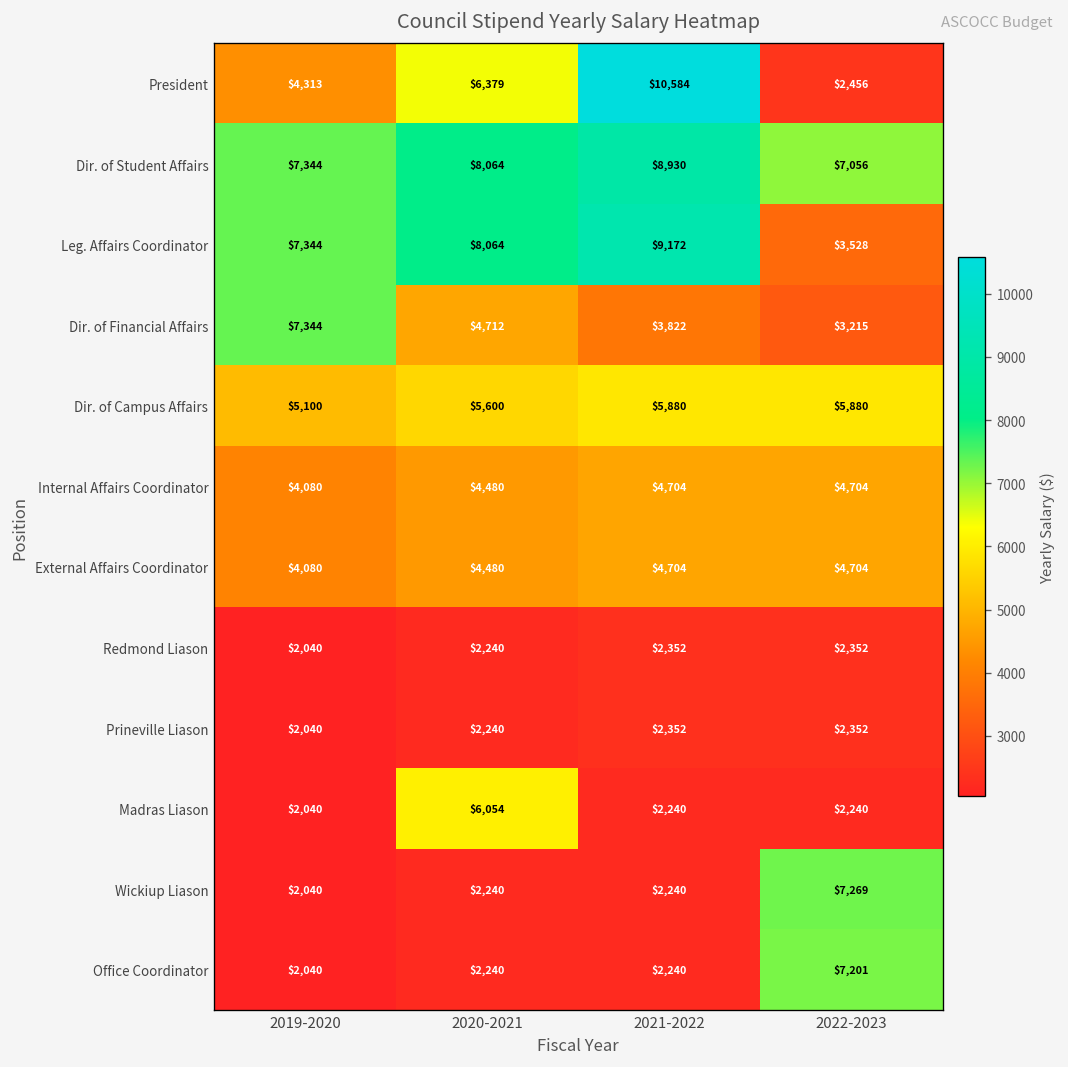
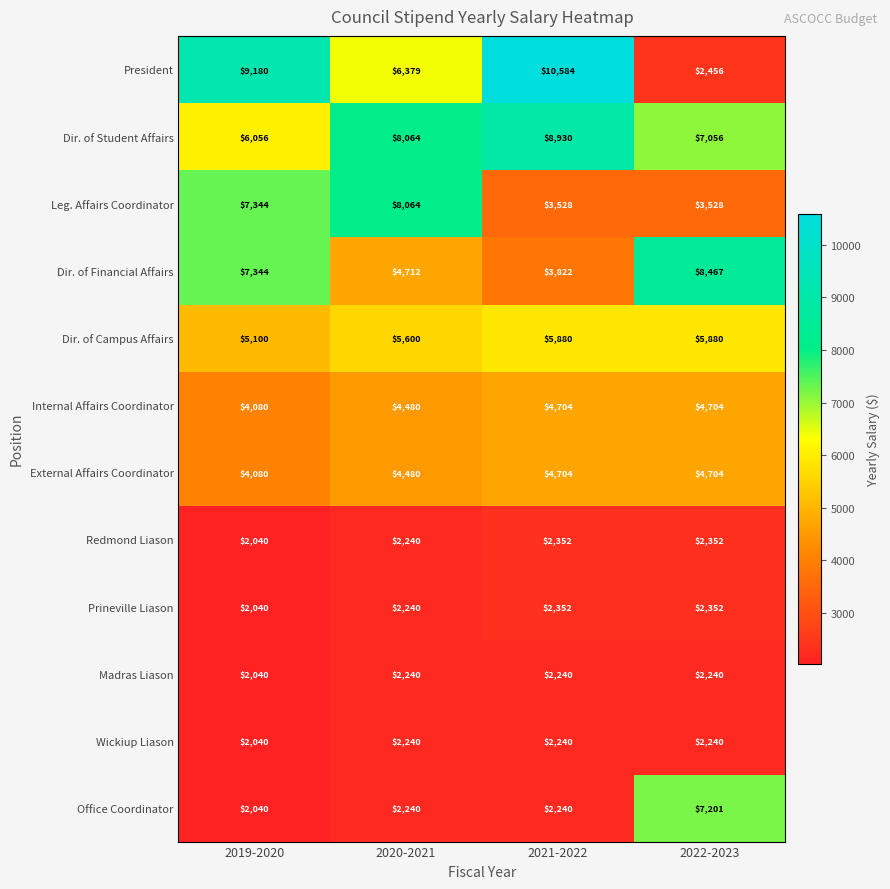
President, 2019-2020: $4,313 -> $9,180
Dir. of Student Affairs, 2019-2020: $7,344 -> $6,056
Leg. Affairs Coordinator, 2021-2022: $9,172 -> $3,528
Dir. of Financial Affairs, 2022-2023: $3,215 -> $8,467
Madras Liason, 2020-2021: $6,054 -> $2,240
Wickiup Liason, 2022-2023: $7,269 -> $2,240
